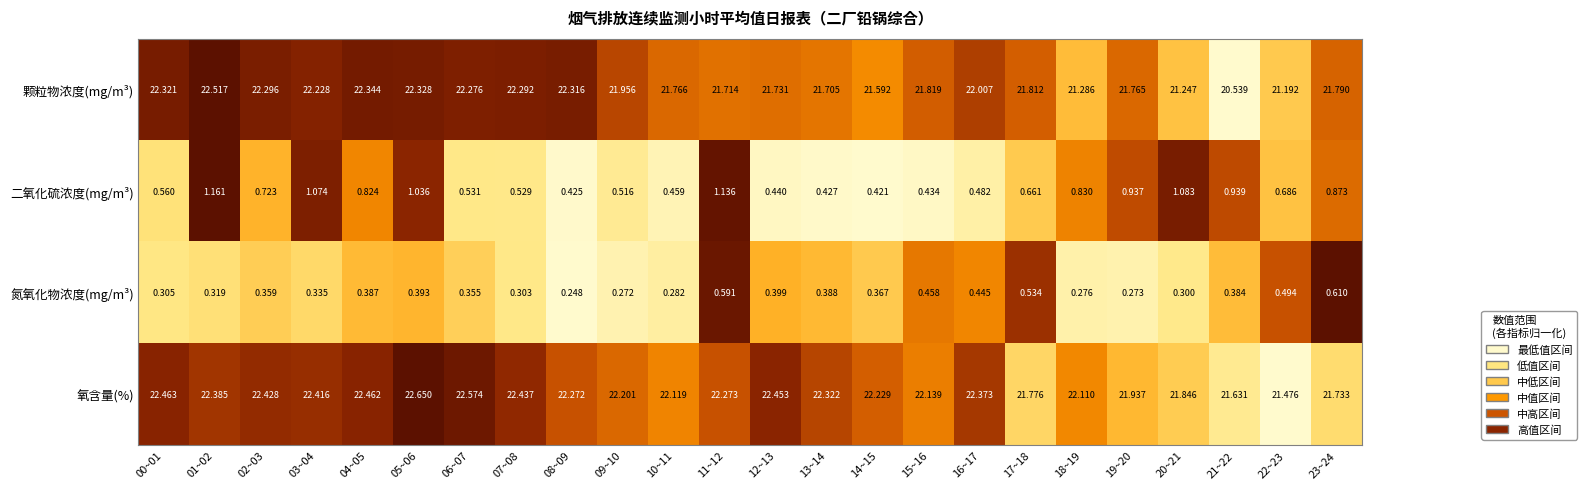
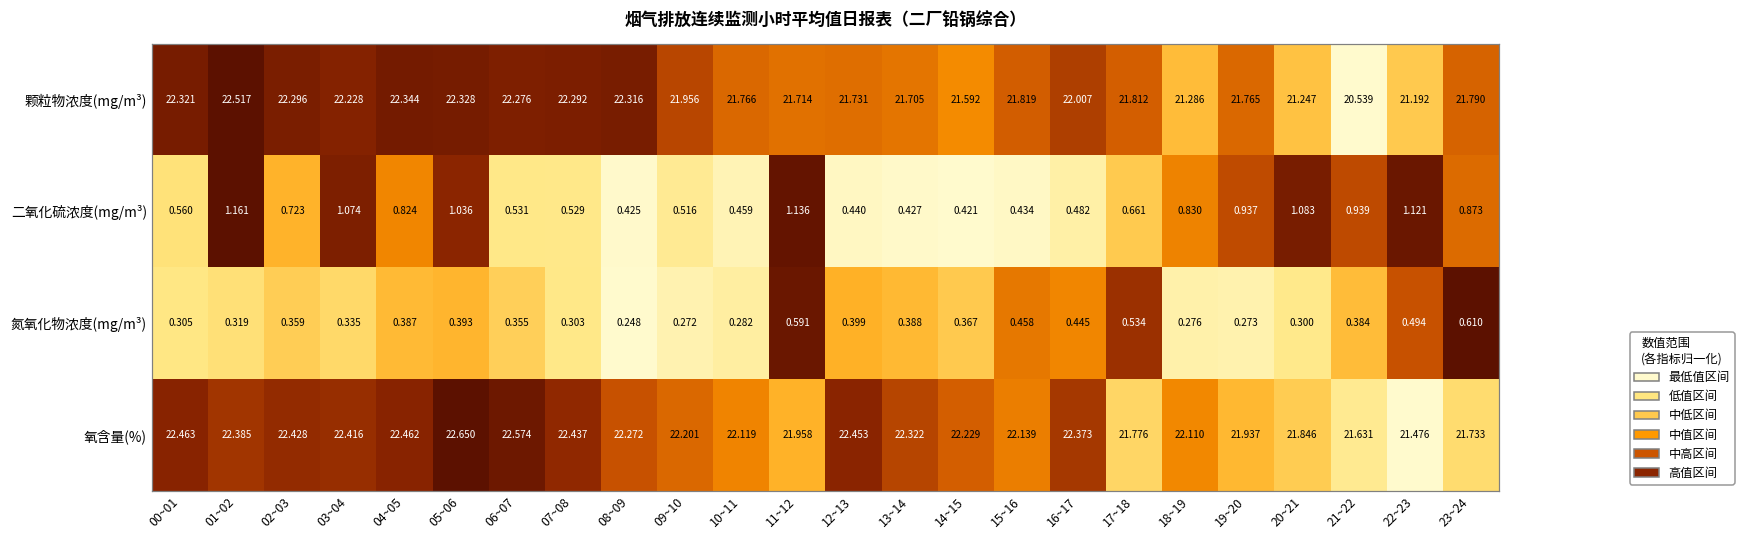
二氧化硫浓度(mg/m³), 22~23: 0.686 -> 1.121
氧含量(%), 11~12: 22.273 -> 21.958
